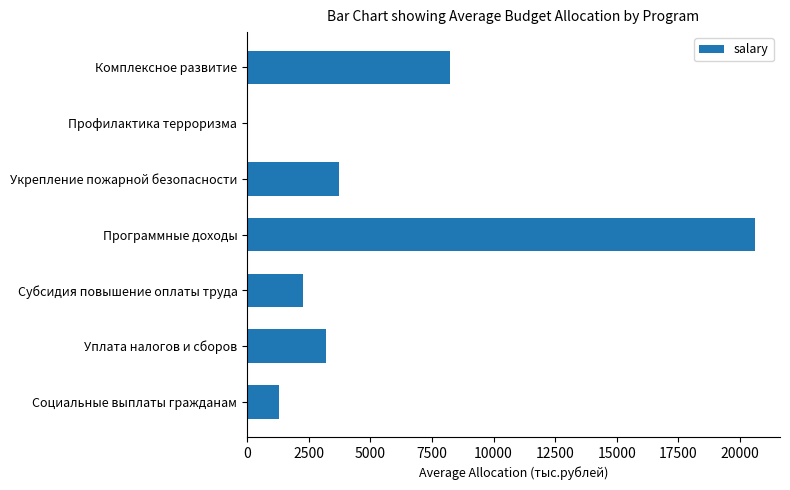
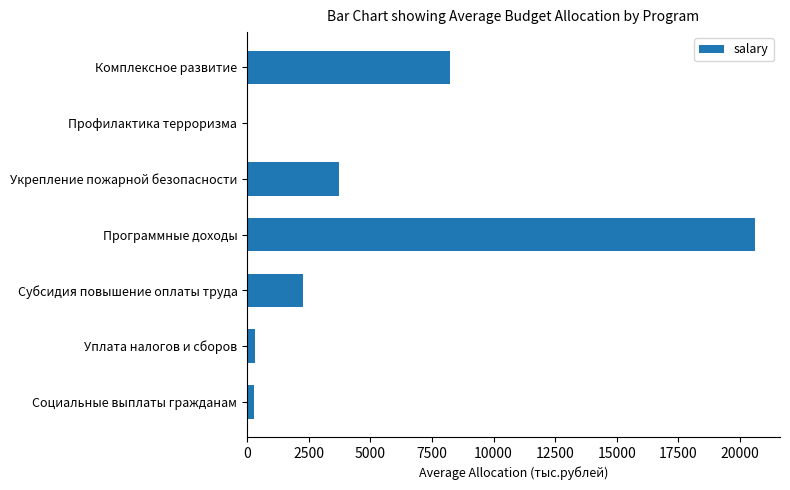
Уплата налогов и сборов: 3200 -> 300
Социальные выплаты гражданам: 1300 -> 300
